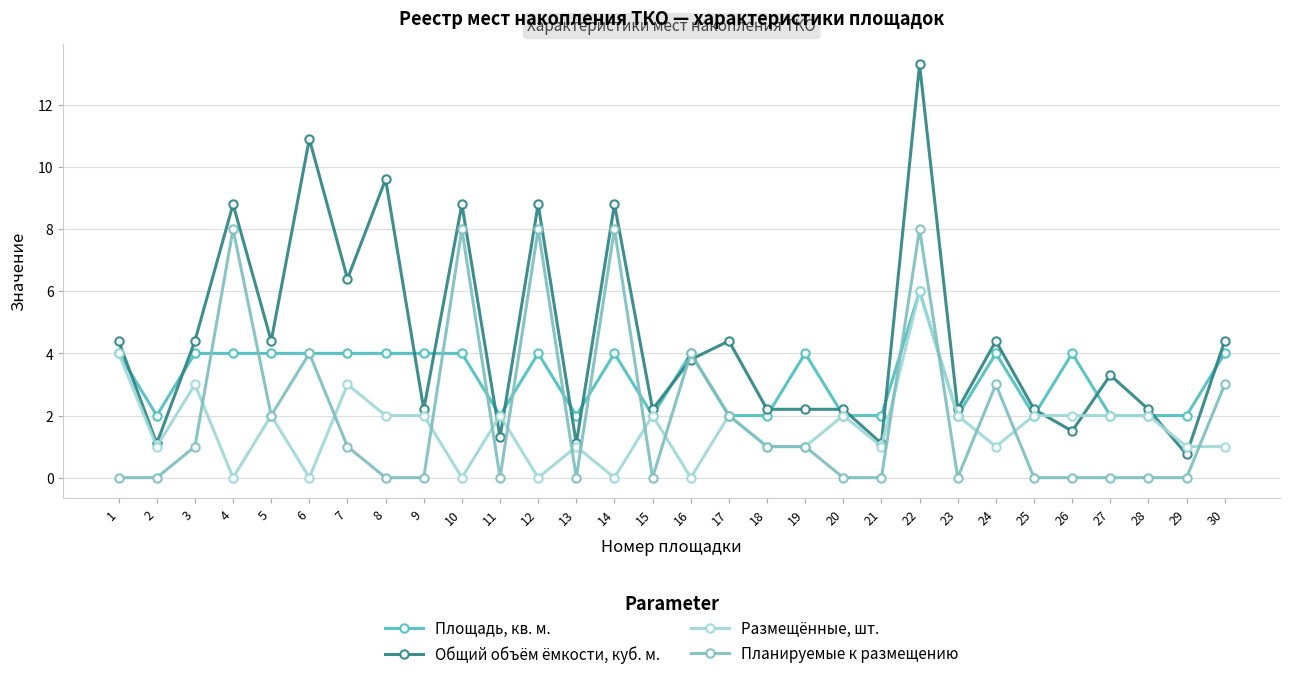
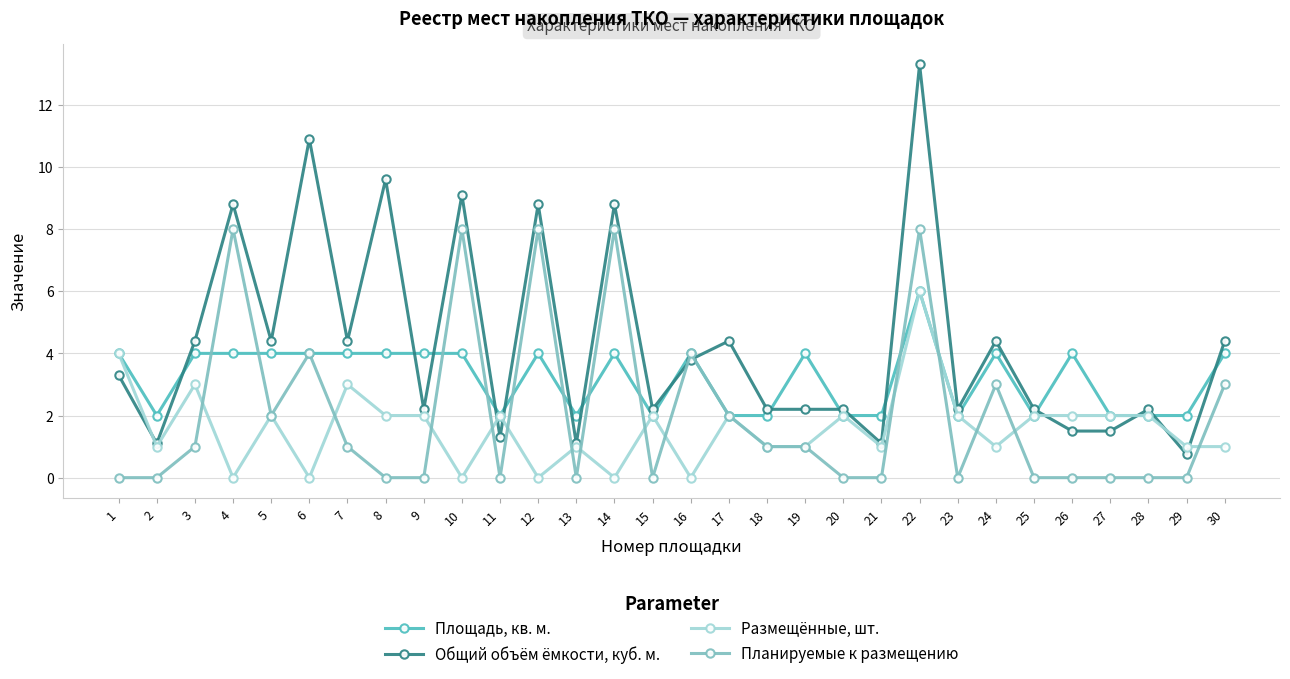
Общий объём ёмкости, куб. м., 1: 4.4 -> 3.3
Общий объём ёмкости, куб. м., 7: 6.4 -> 4.4
Общий объём ёмкости, куб. м., 10: 8.8 -> 9.1
Общий объём ёмкости, куб. м., 27: 3.3 -> 1.5
